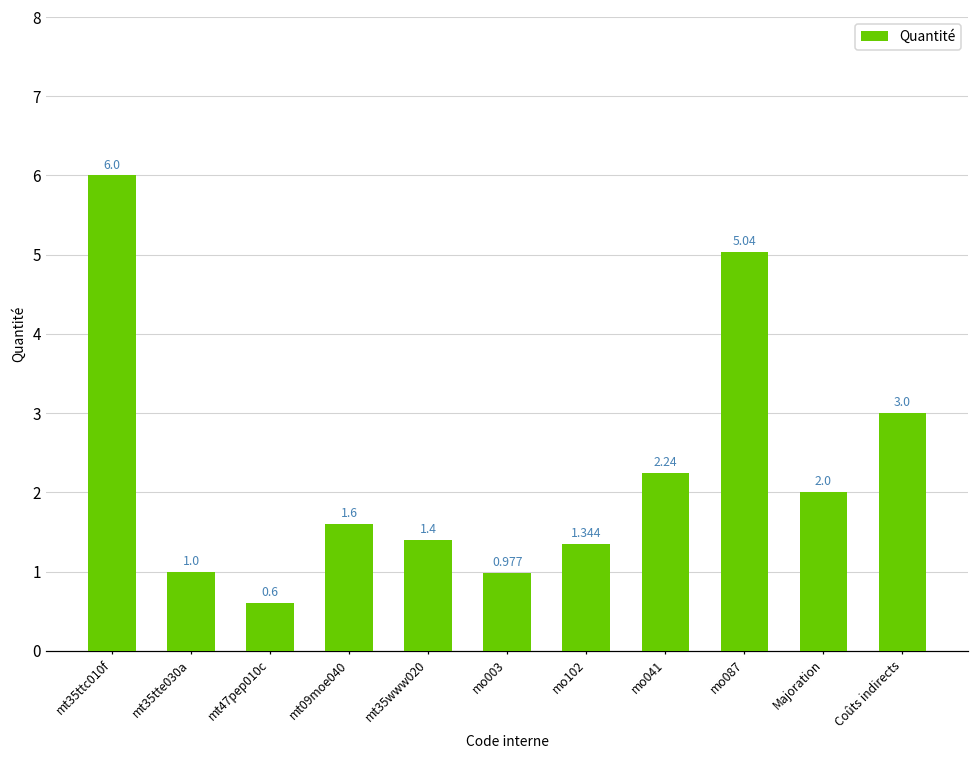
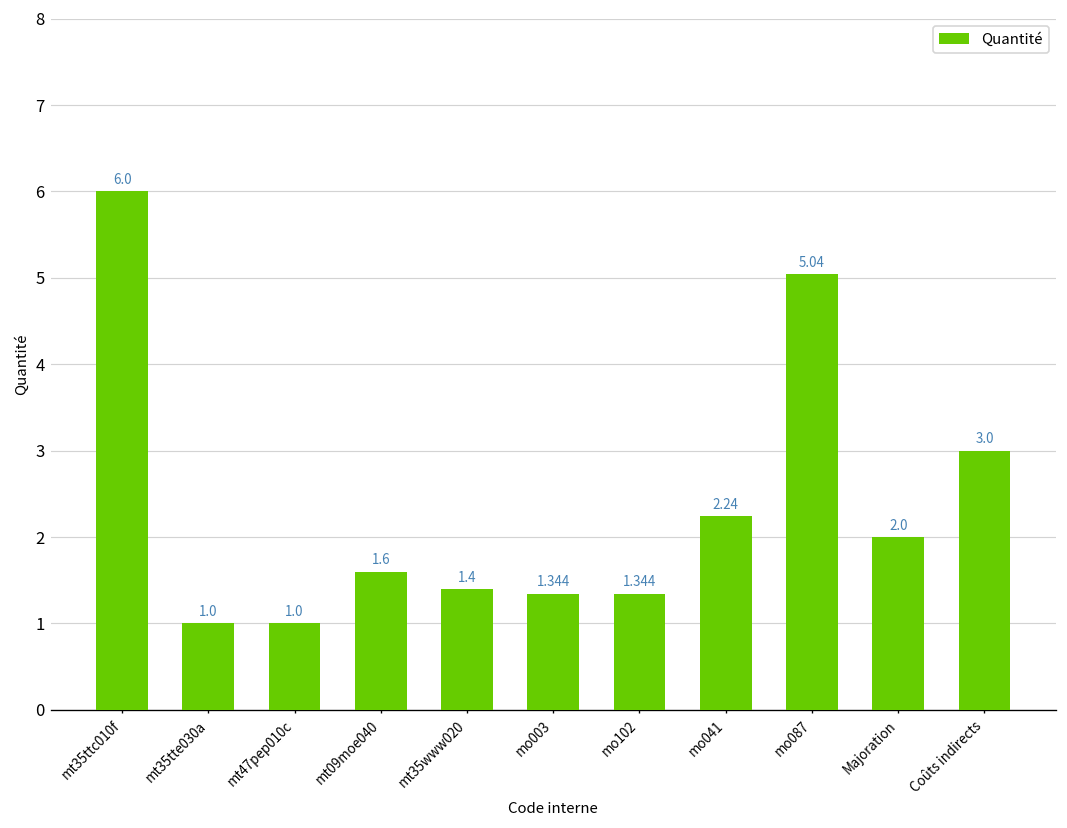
mt47pep010c: 0.6 -> 1.0
mo003: 0.977 -> 1.344
